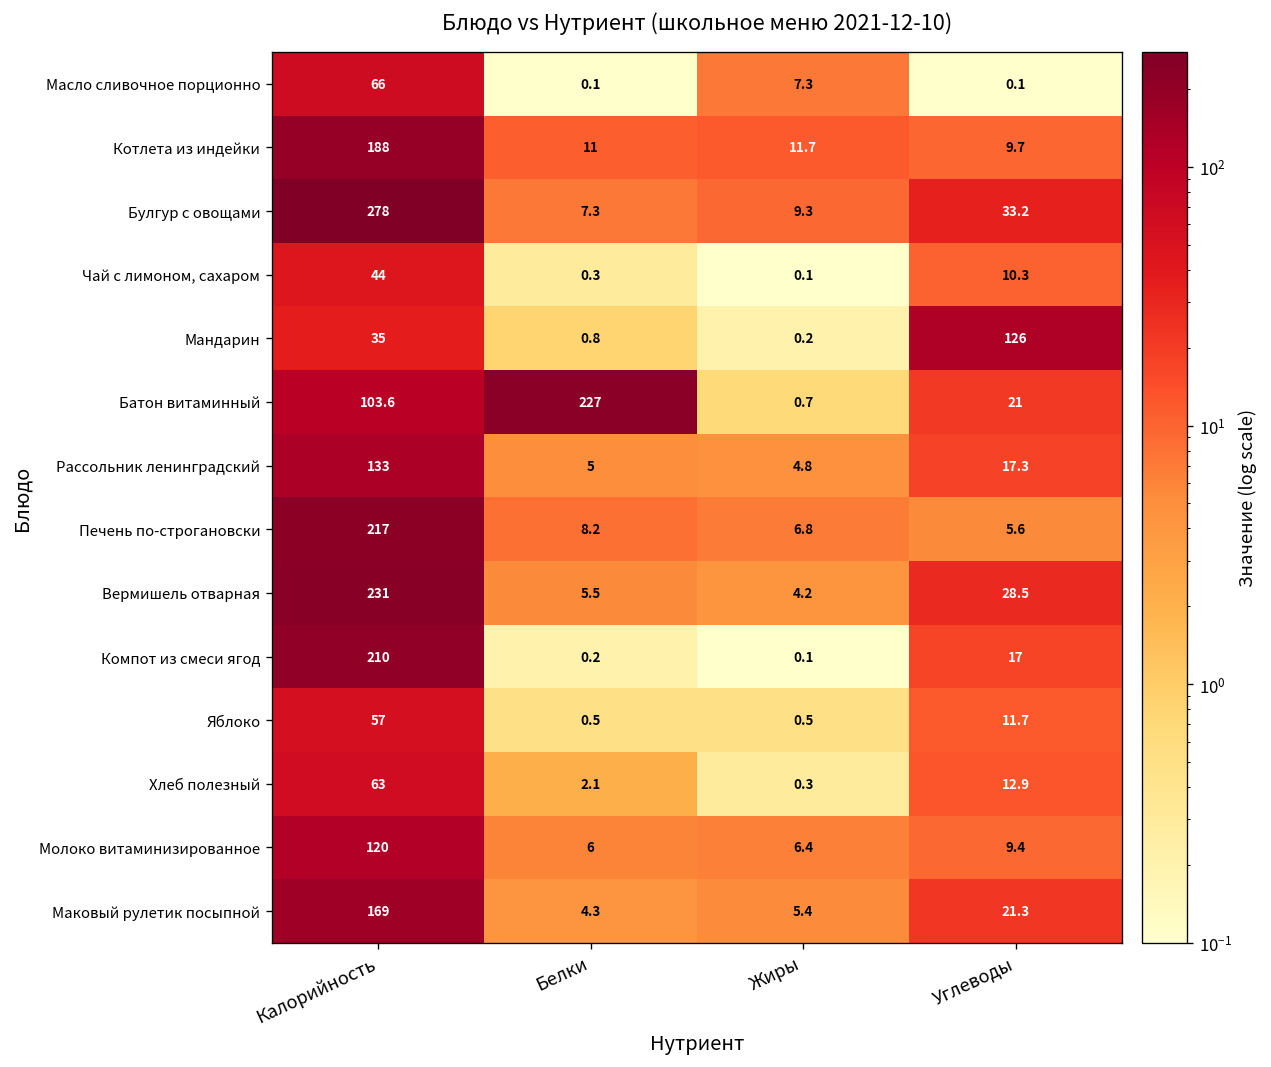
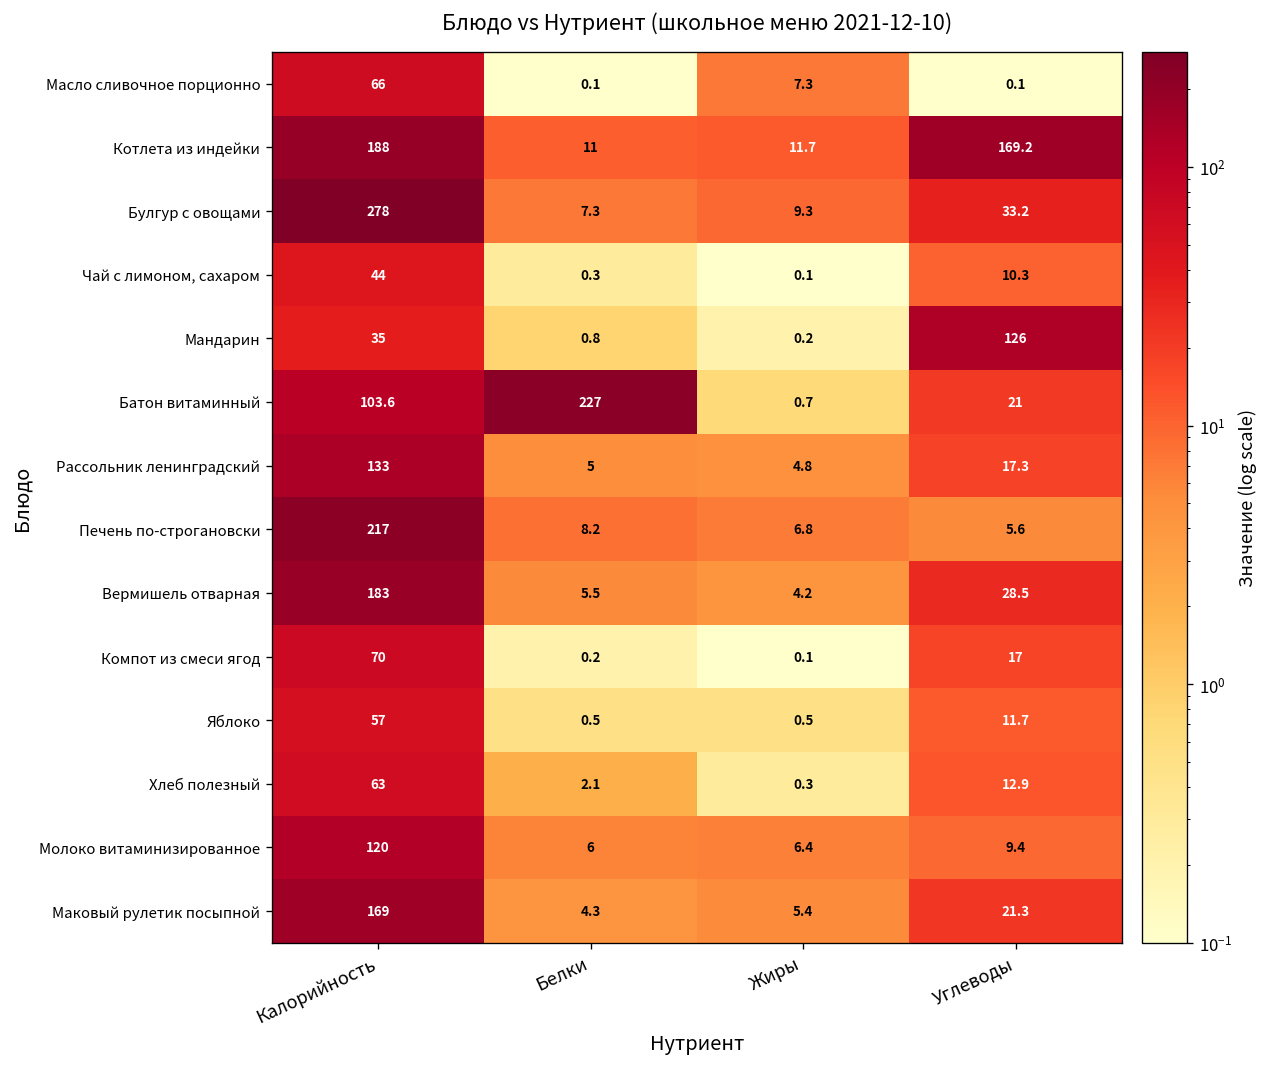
Котлета из индейки, Углеводы: 9.7 -> 169.2
Вермишель отварная, Калорийность: 231 -> 183
Компот из смеси ягод, Калорийность: 210 -> 70
